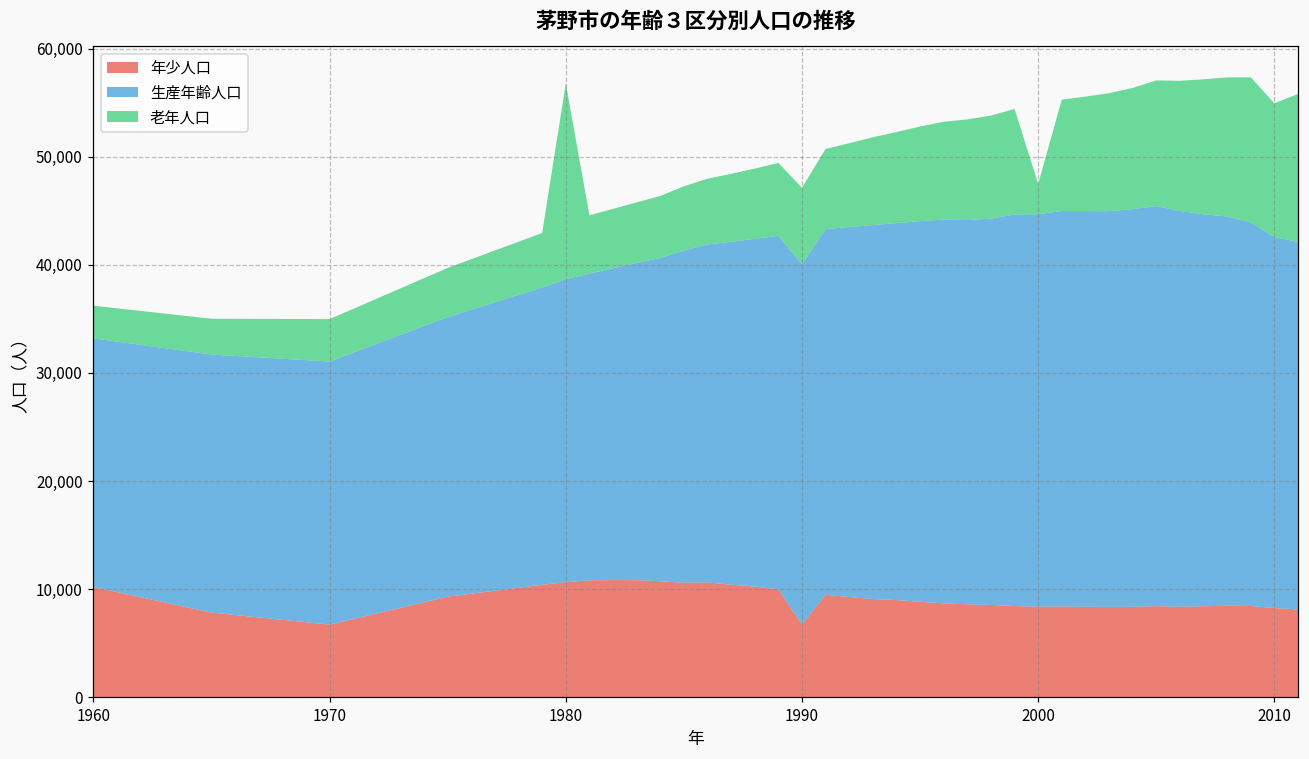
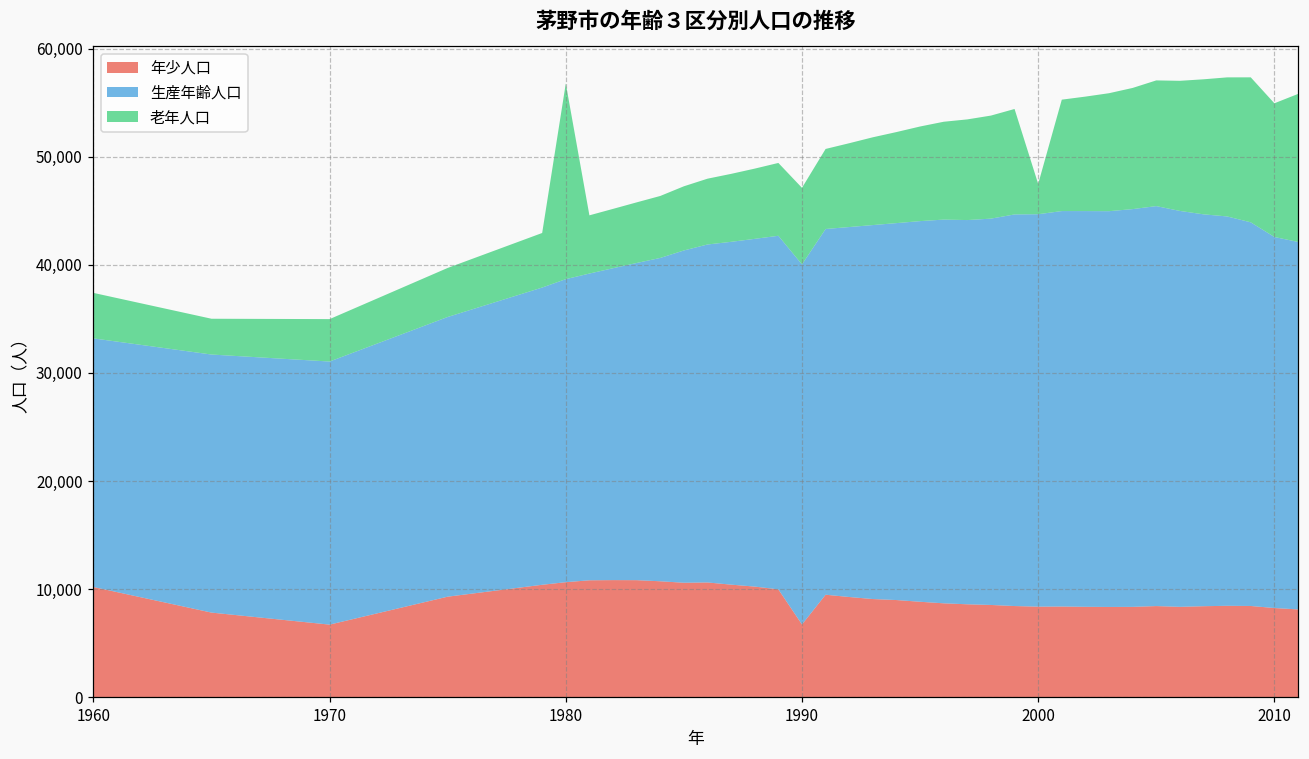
老年人口, 1960: 3,000 -> 4,000
